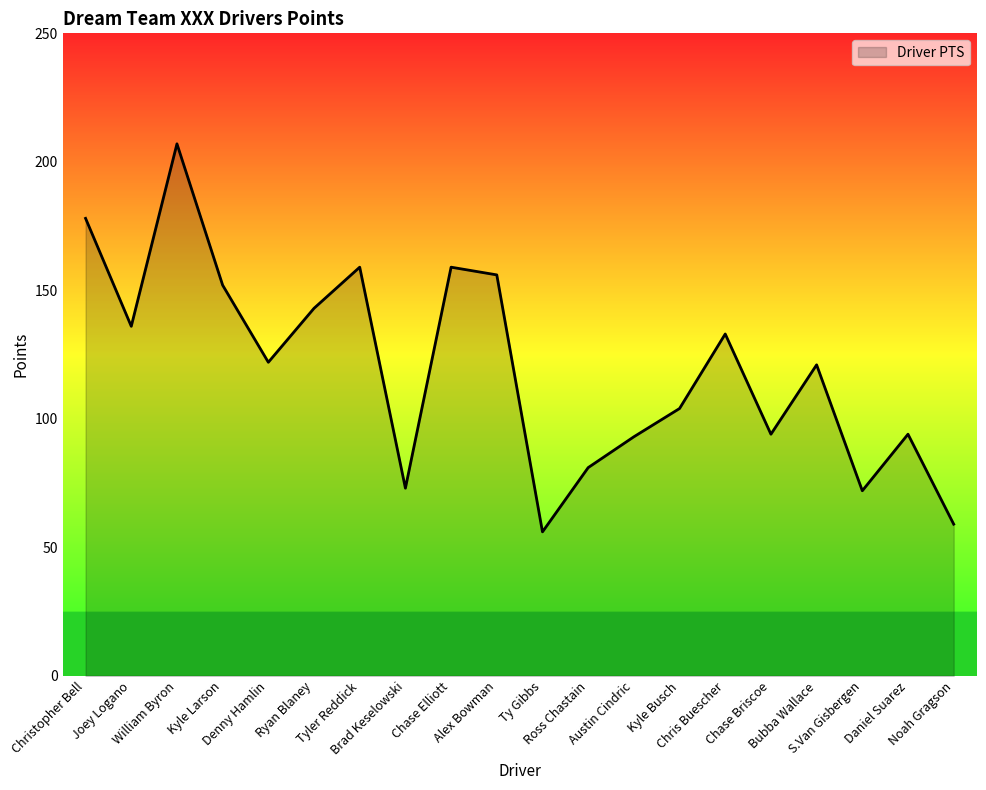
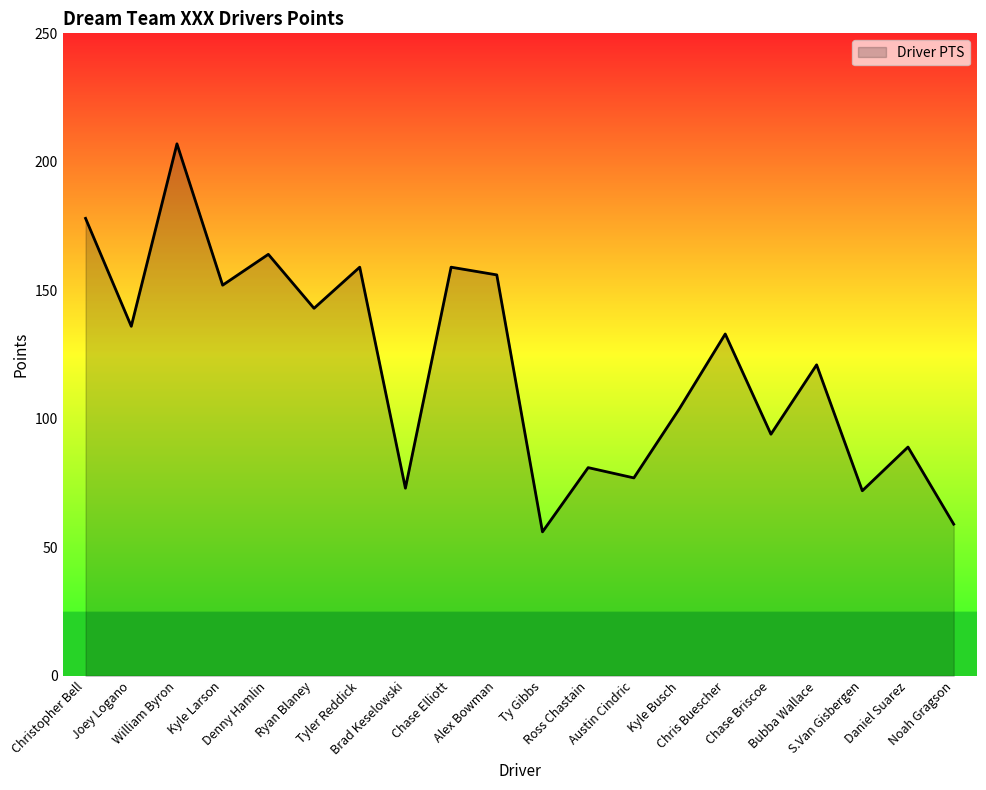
Denny Hamlin: 122 -> 164
Austin Cindric: 93 -> 77
Daniel Suarez: 94 -> 89
